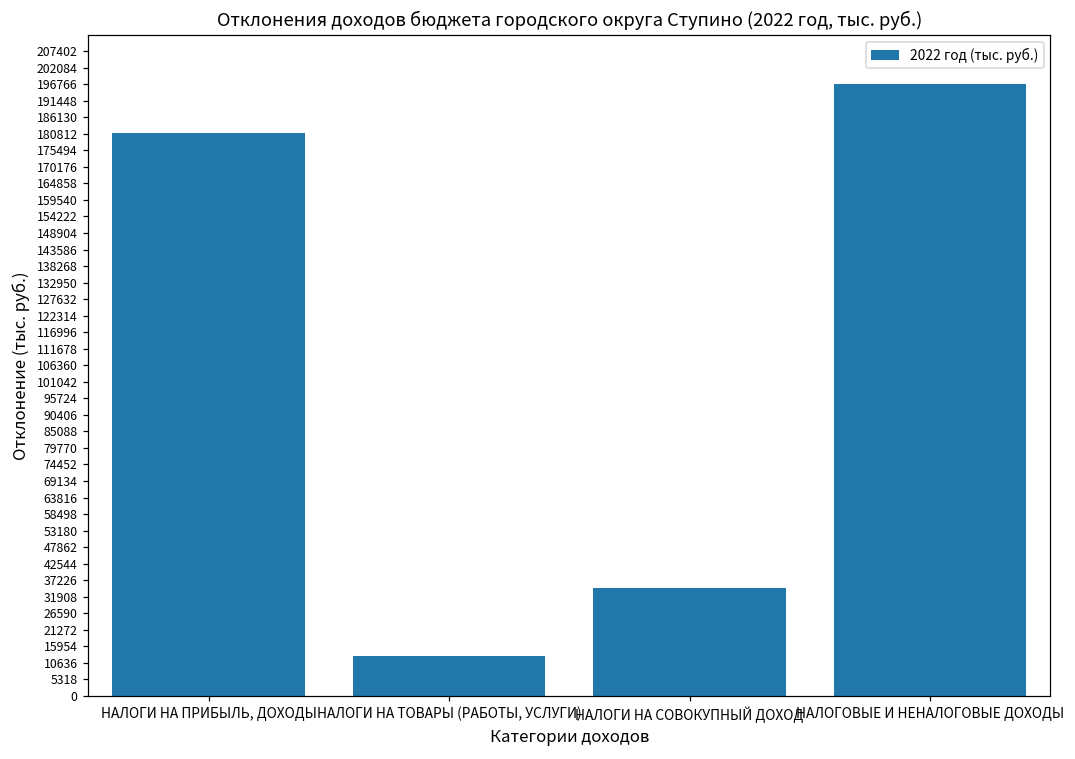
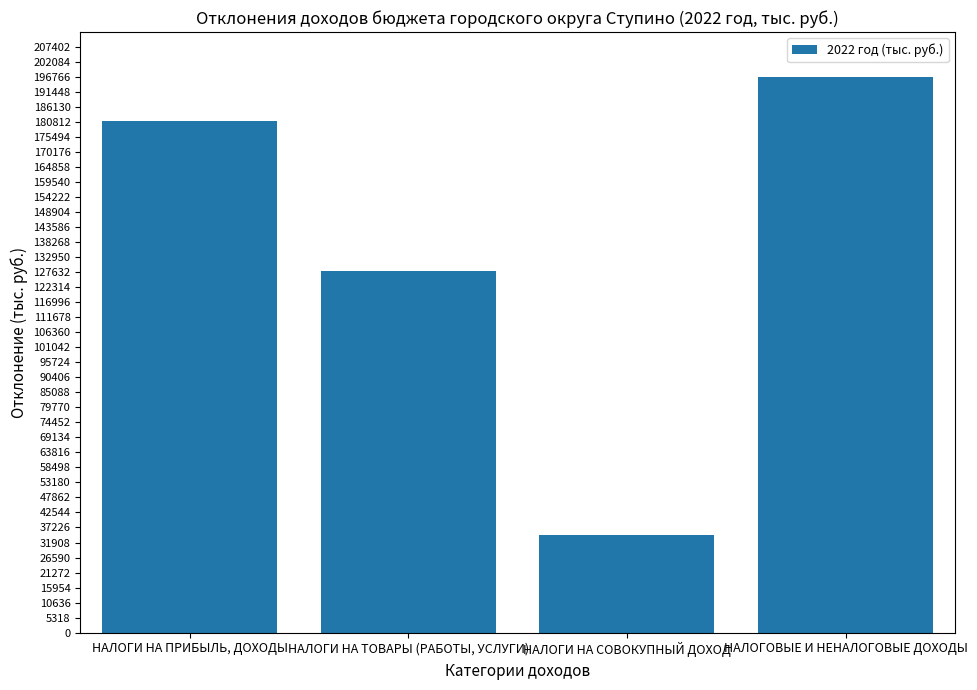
НАЛОГИ НА ТОВАРЫ (РАБОТЫ, УСЛУГИ): 13000 -> 128000
